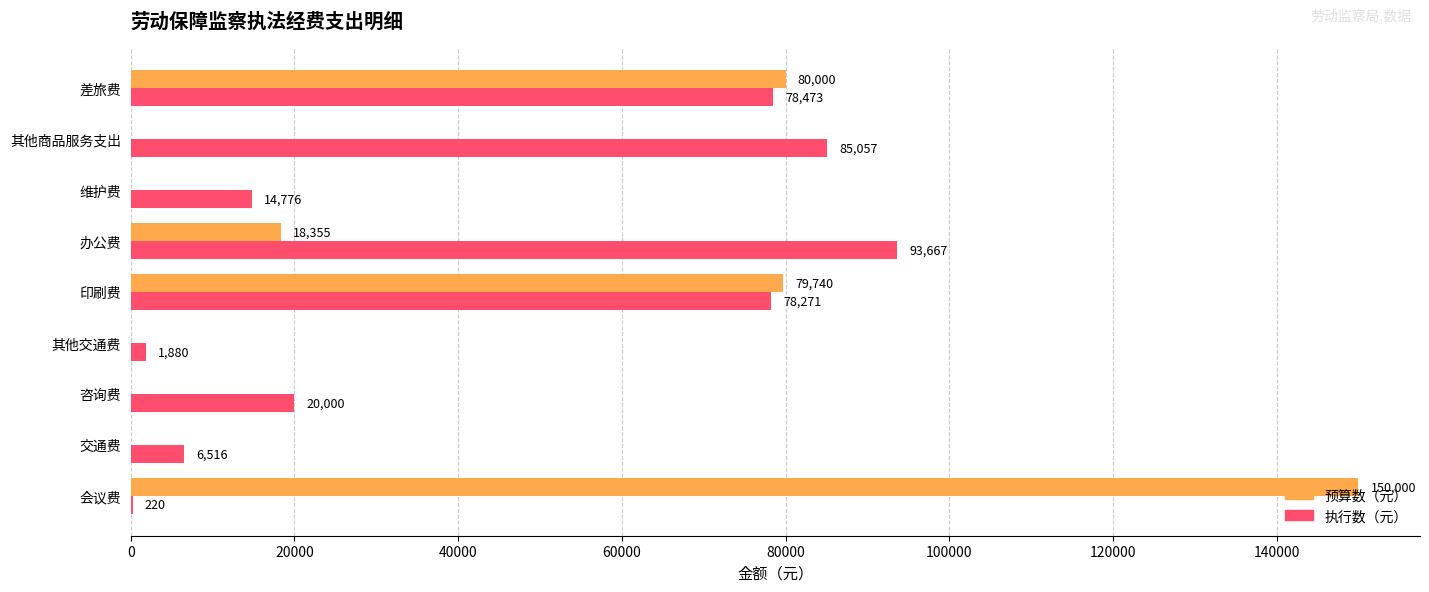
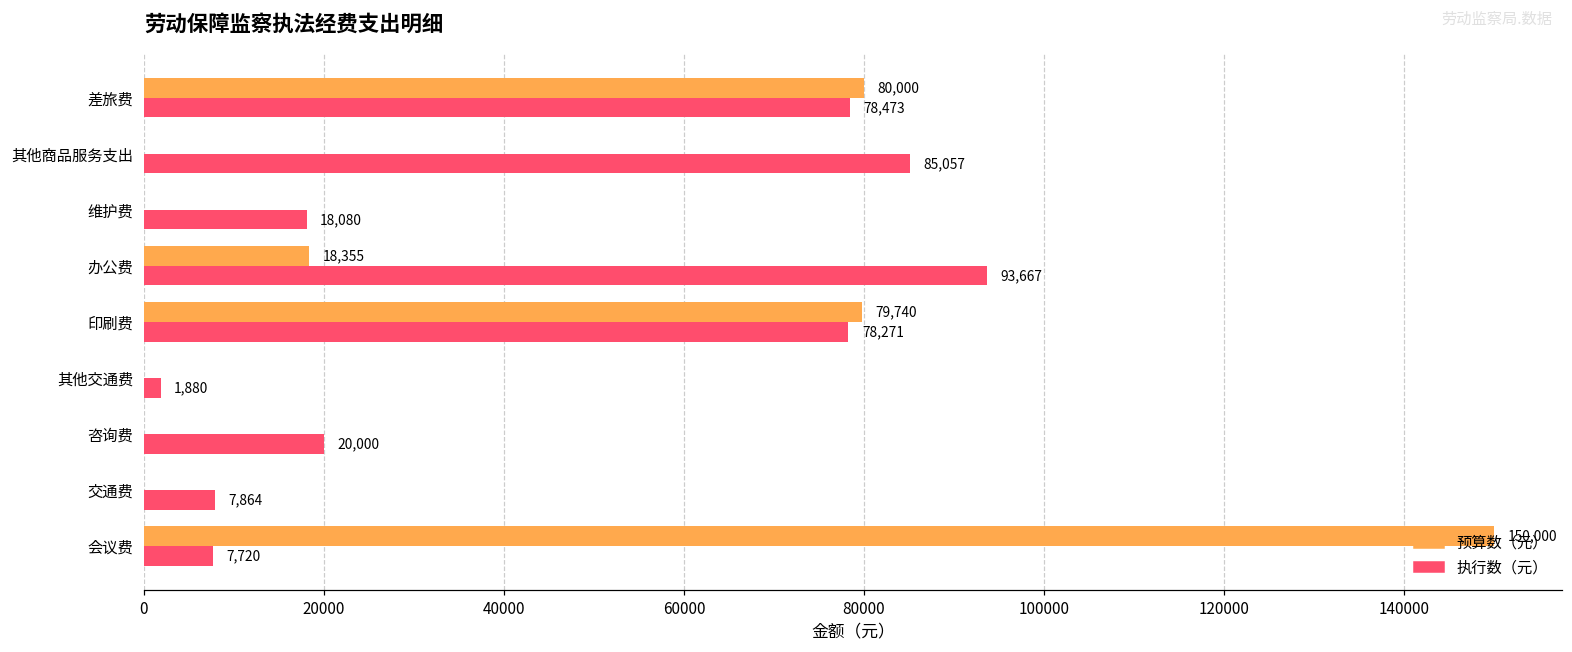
执行数（元）, 维护费: 14,776 -> 18,080
执行数（元）, 交通费: 6,516 -> 7,864
执行数（元）, 会议费: 220 -> 7,720
